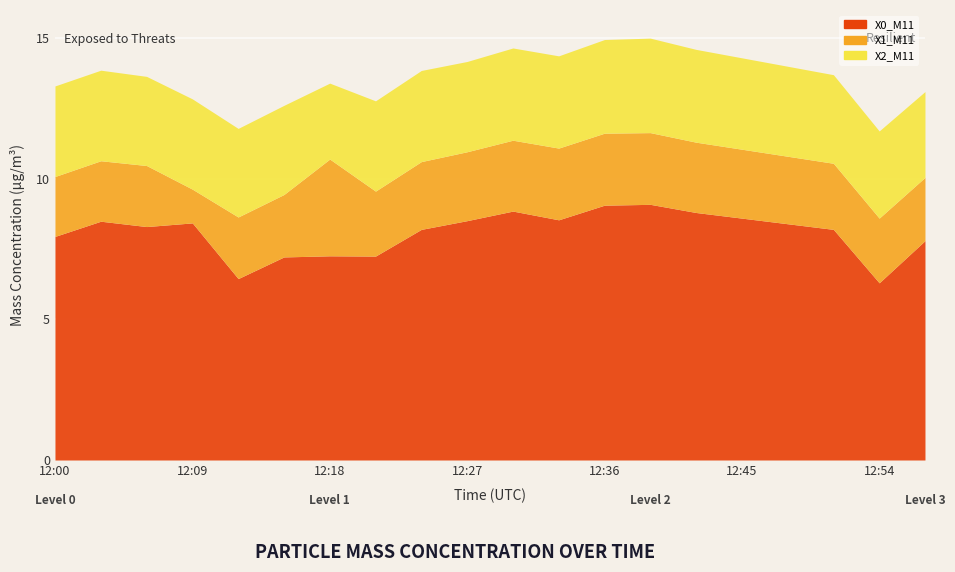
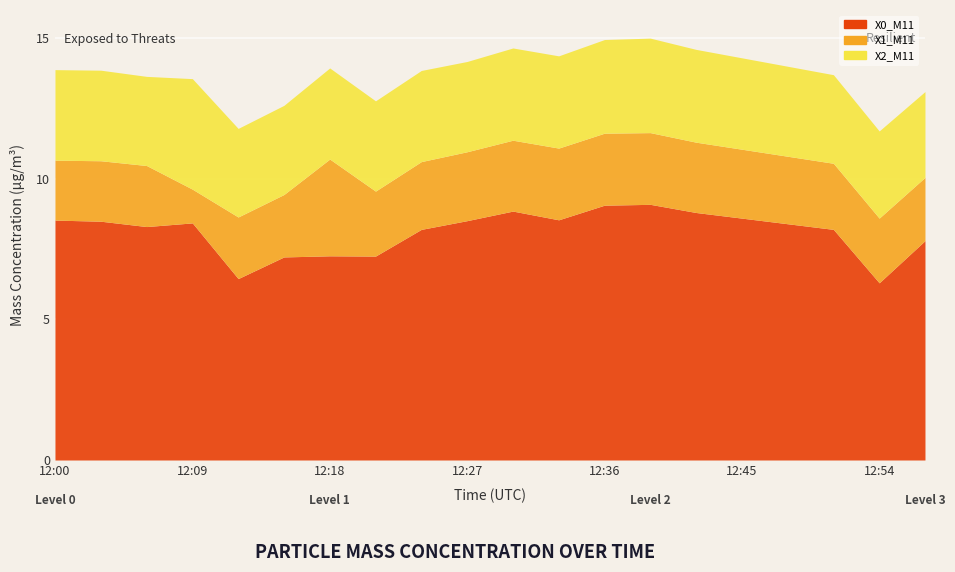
X0_M11, 12:00: 8.0 -> 8.5
X2_M11, 12:09: 3.2 -> 3.9
X2_M11, 12:18: 2.7 -> 3.2
